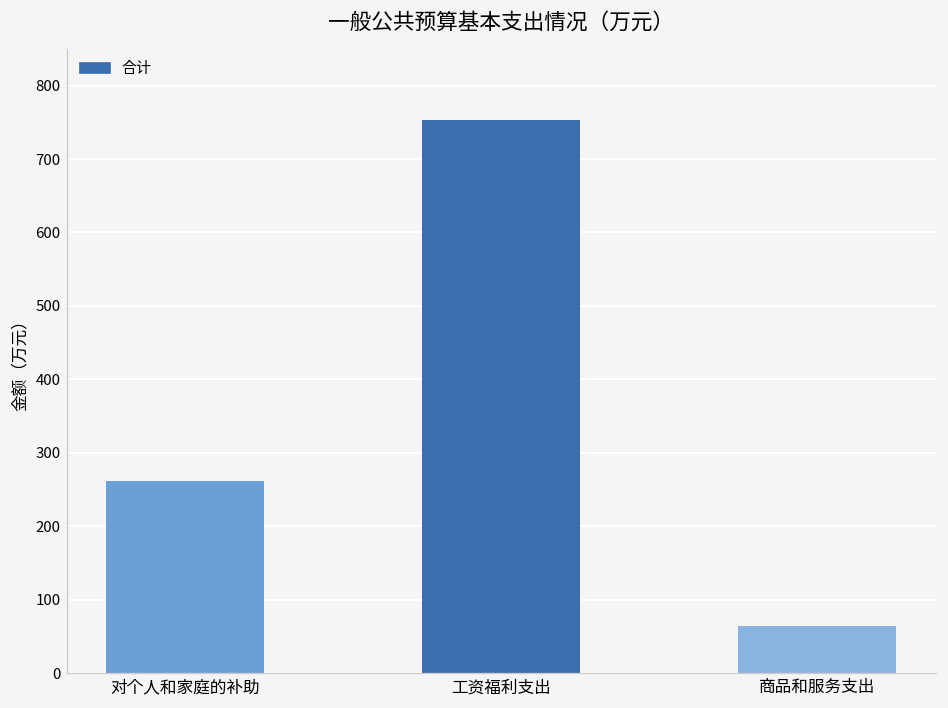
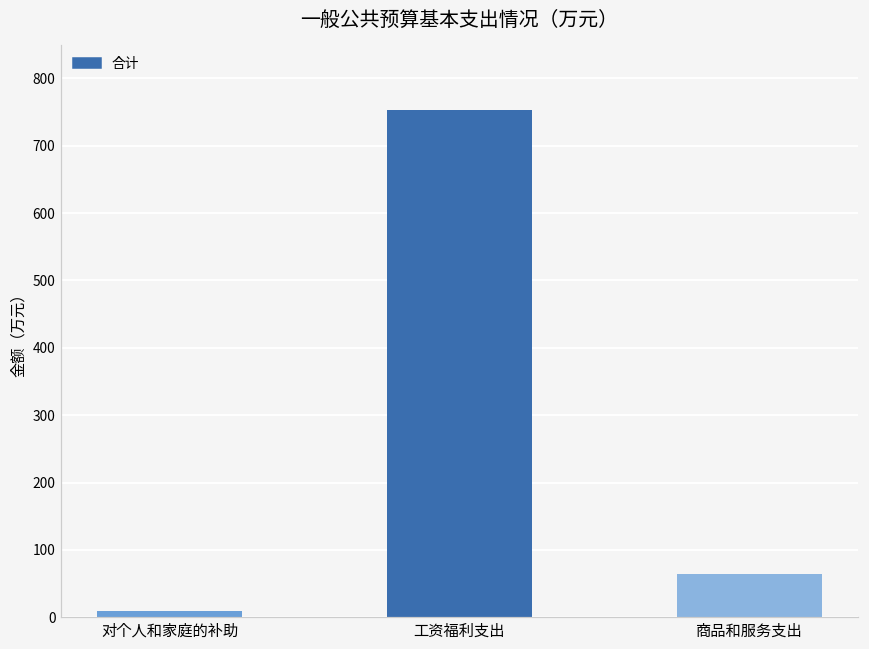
对个人和家庭的补助: 260 -> 10
